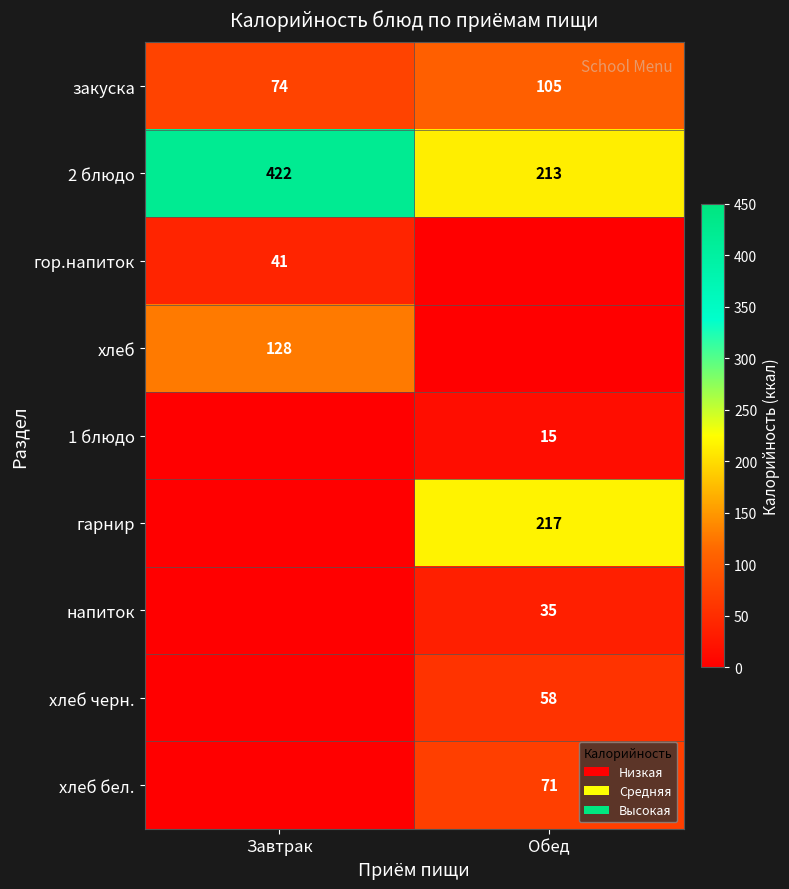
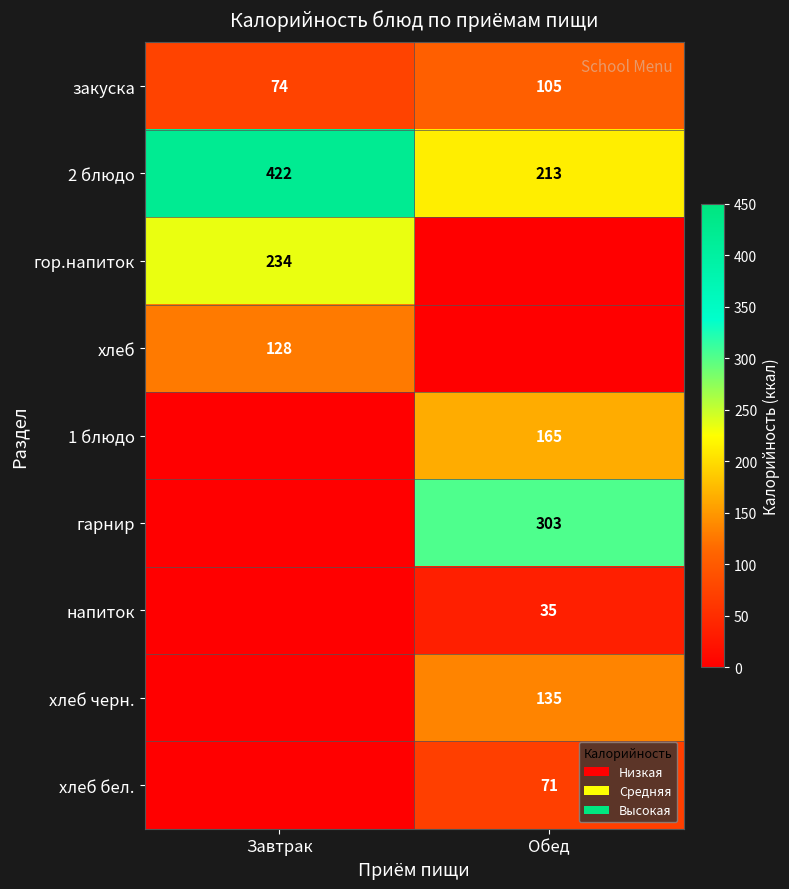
гор.напиток, Завтрак: 41 -> 234
1 блюдо, Обед: 15 -> 165
гарнир, Обед: 217 -> 303
хлеб черн., Обед: 58 -> 135
